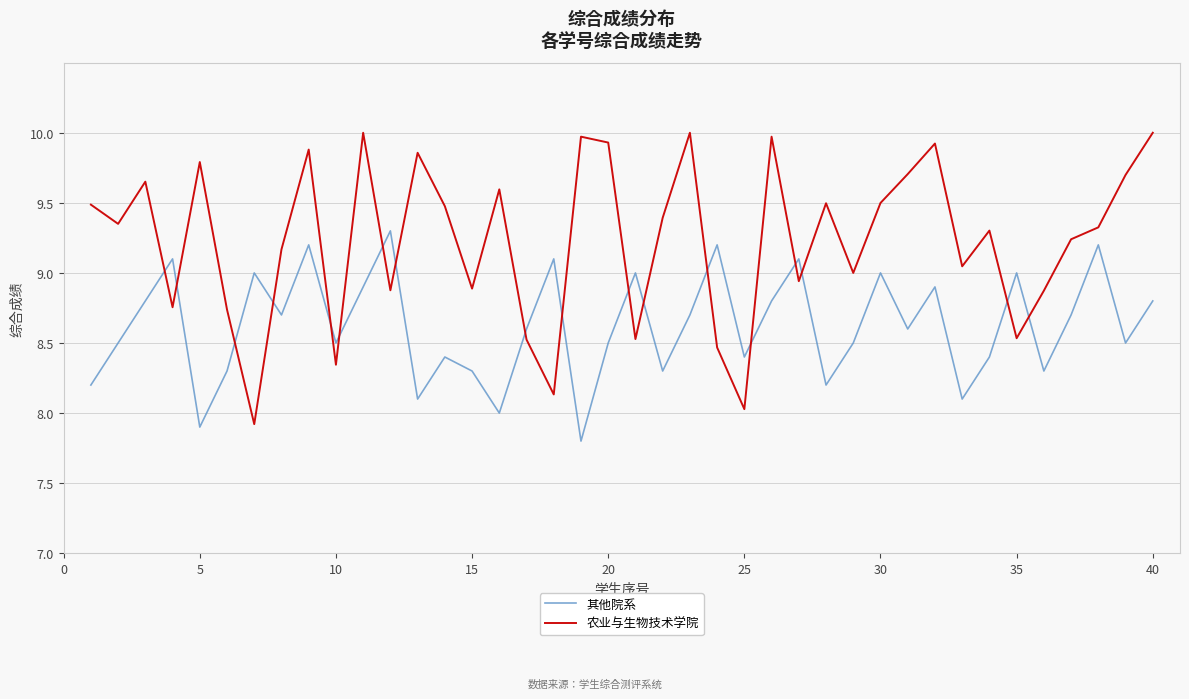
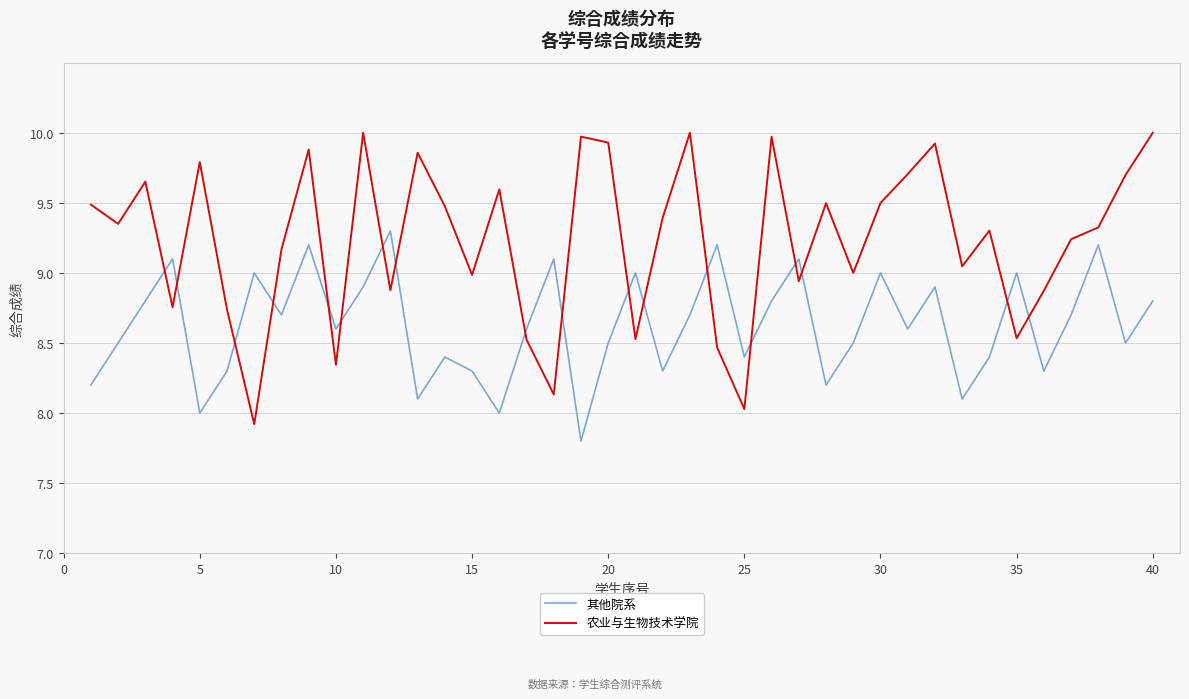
其他院系, 5: 7.9 -> 8.0
其他院系, 10: 8.5 -> 8.6
农业与生物技术学院, 15: 8.89 -> 8.99
